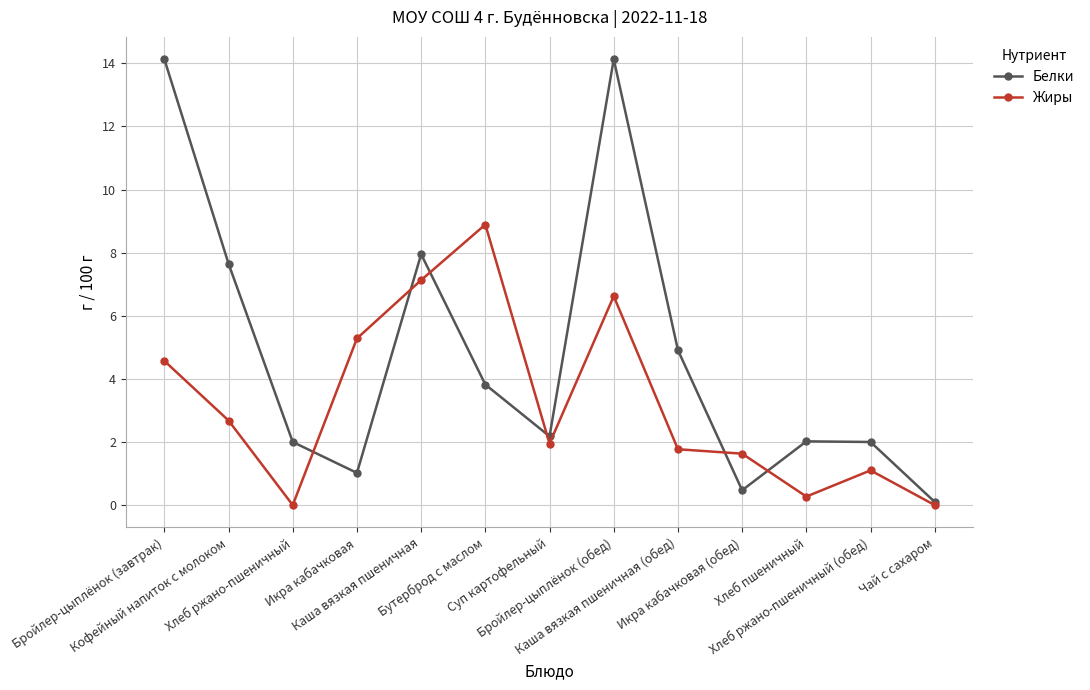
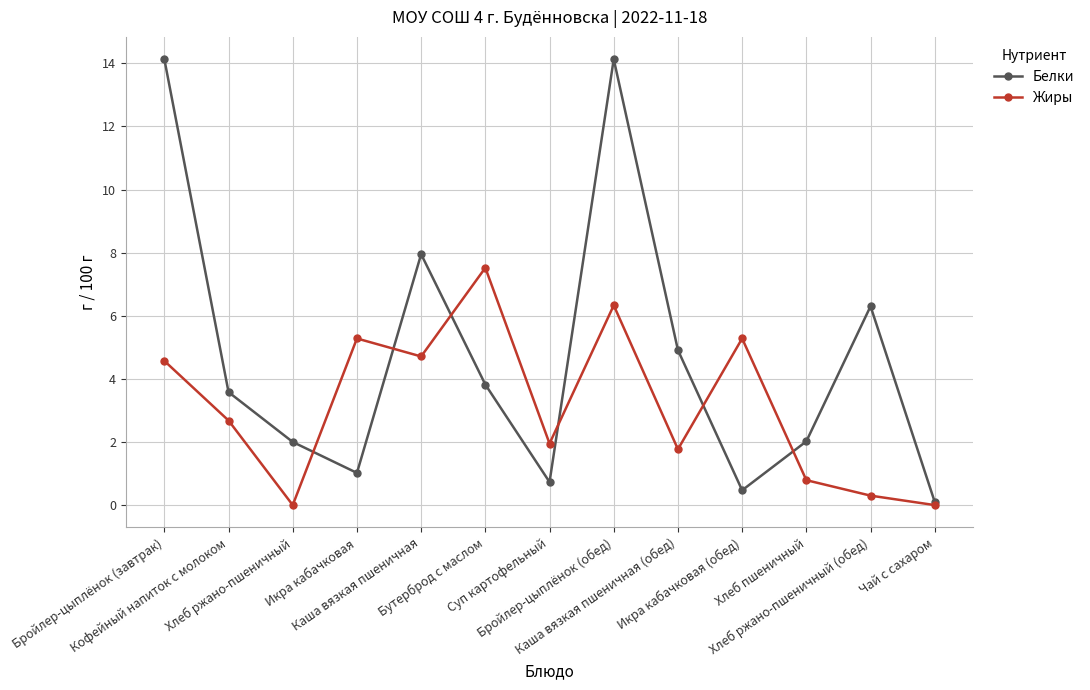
Белки, Кофейный напиток с молоком: 7.7 -> 3.6
Жиры, Каша вязкая пшеничная: 7.1 -> 4.7
Жиры, Бутерброд с маслом: 8.9 -> 7.5
Белки, Суп картофельный: 2.2 -> 0.7
Жиры, Бройлер-цыплёнок (обед): 6.6 -> 6.3
Жиры, Икра кабачковая (обед): 1.6 -> 5.3
Жиры, Хлеб пшеничный: 0.3 -> 0.8
Белки, Хлеб ржано-пшеничный (обед): 2.0 -> 6.3
Жиры, Хлеб ржано-пшеничный (обед): 1.1 -> 0.3
